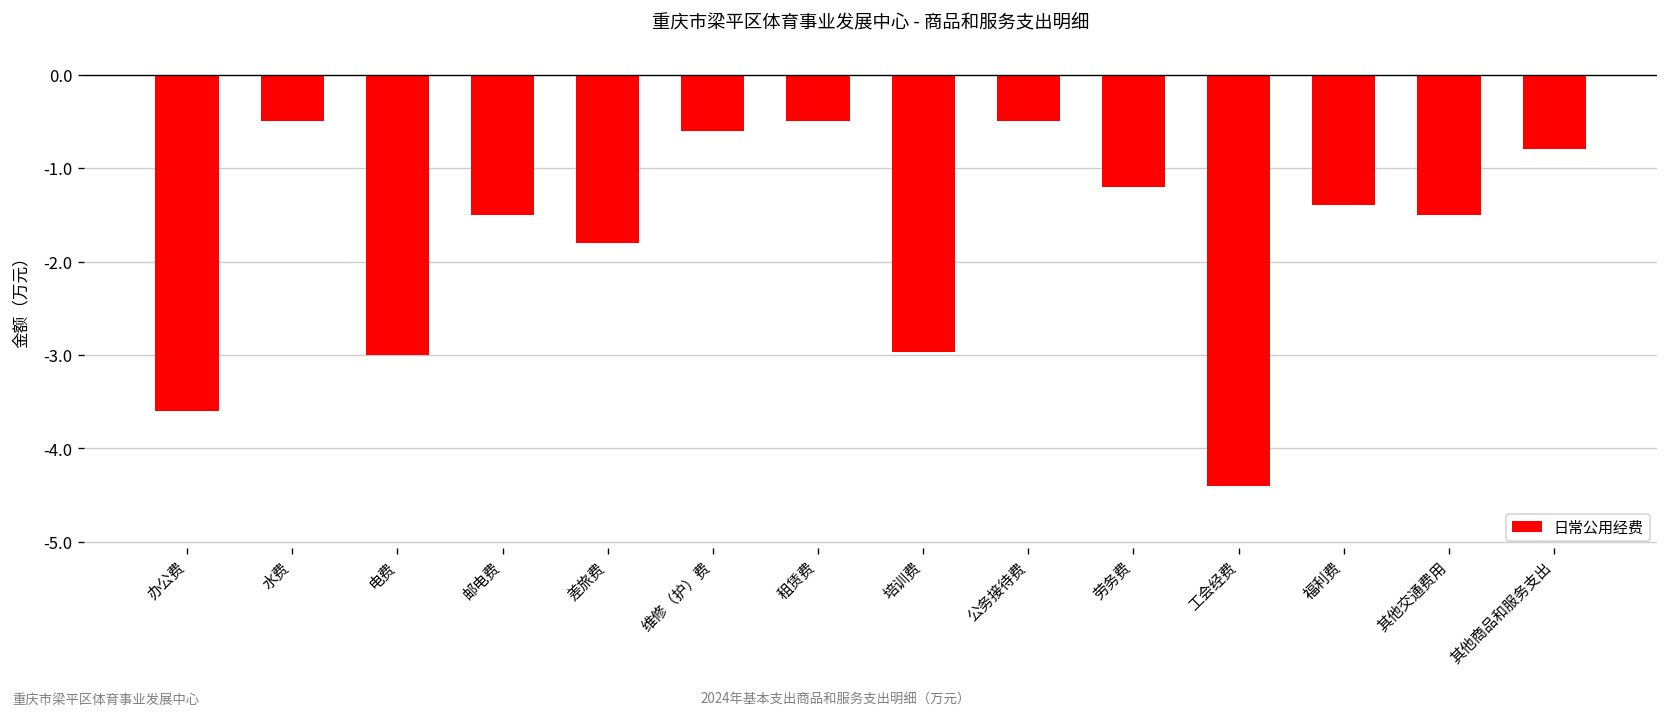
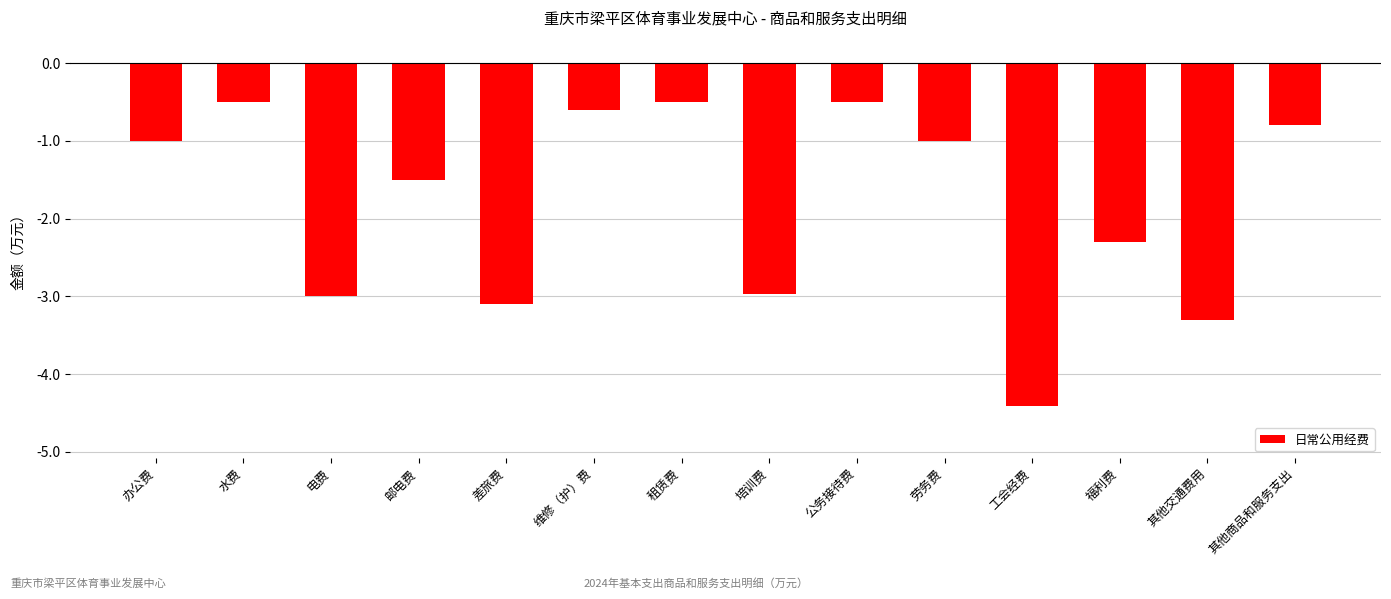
办公费: -3.6 -> -1.0
差旅费: -1.8 -> -3.1
劳务费: -1.2 -> -1.0
福利费: -1.4 -> -2.3
其他交通费用: -1.5 -> -3.3
